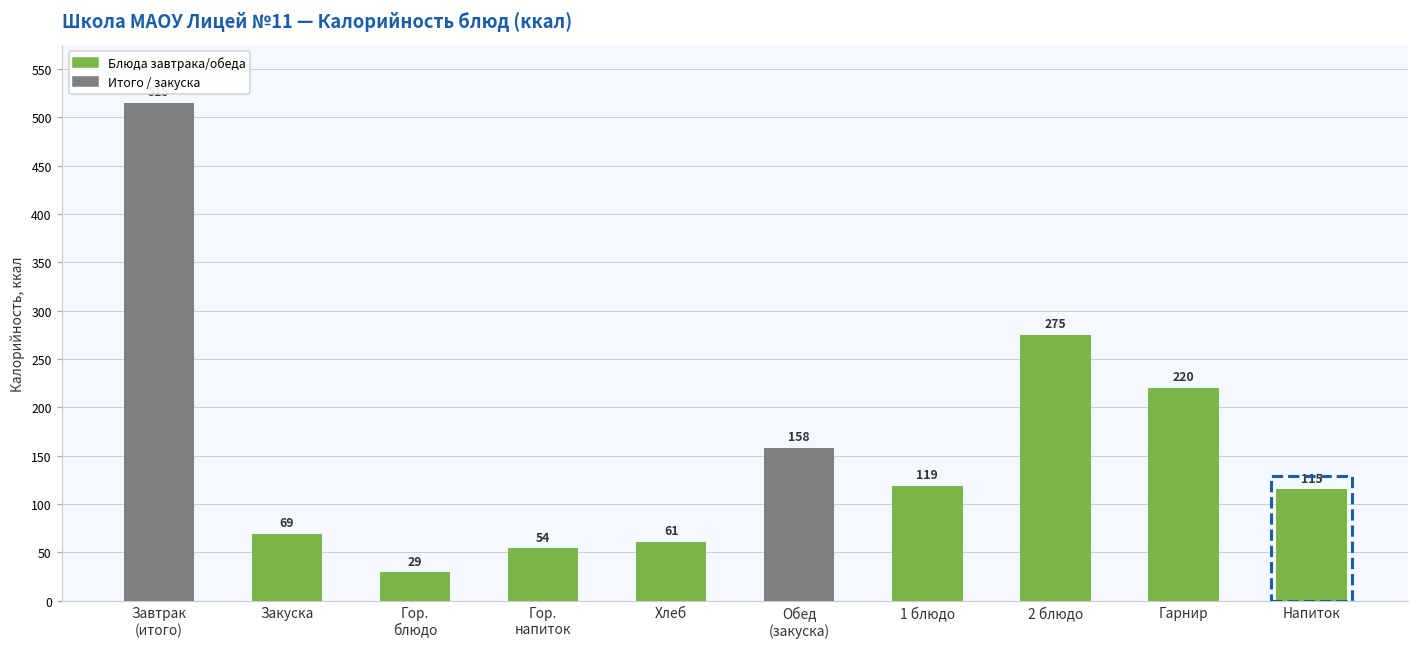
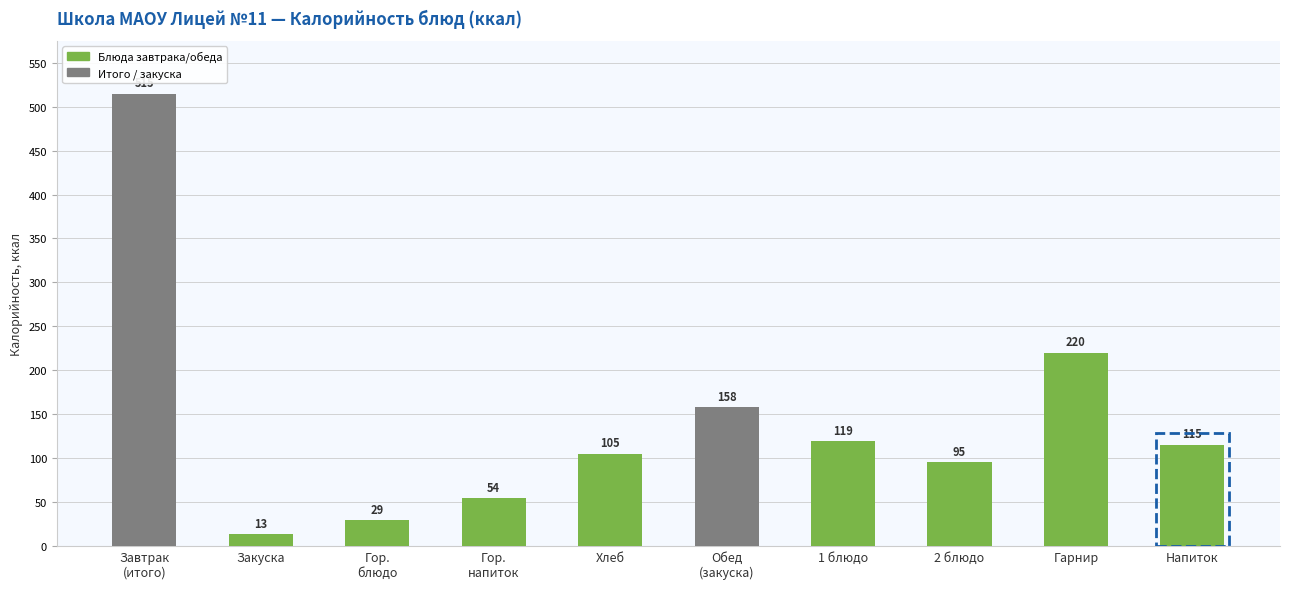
Закуска: 69 -> 13
Хлеб: 61 -> 105
2 блюдо: 275 -> 95
